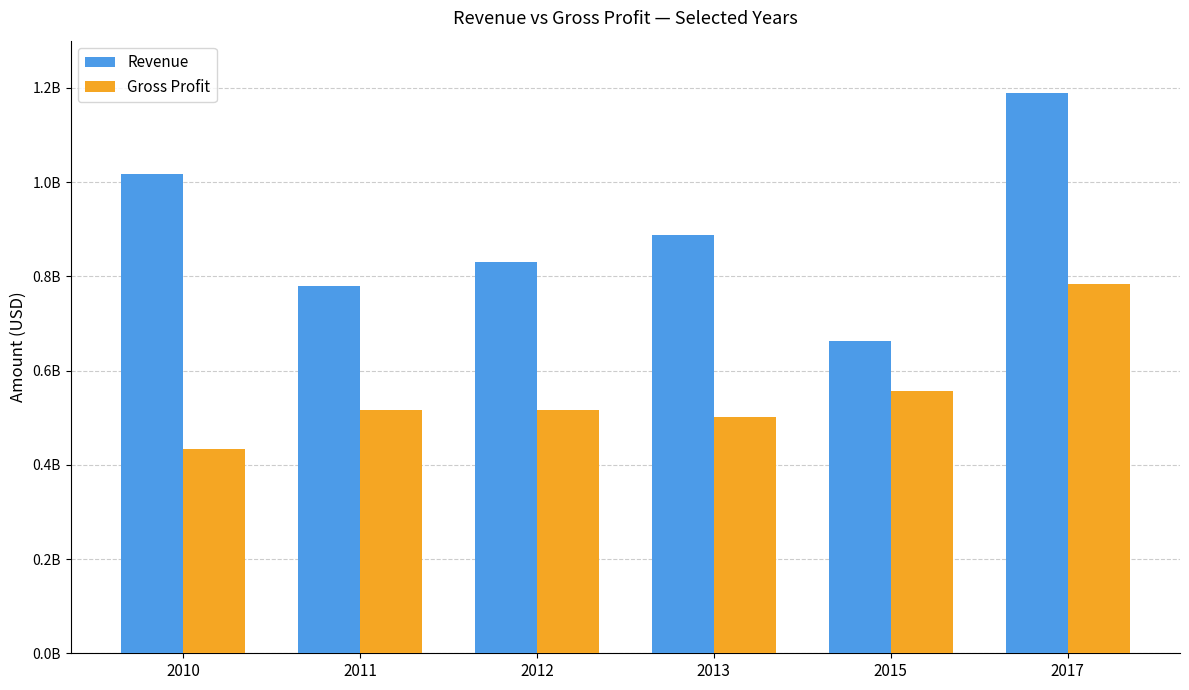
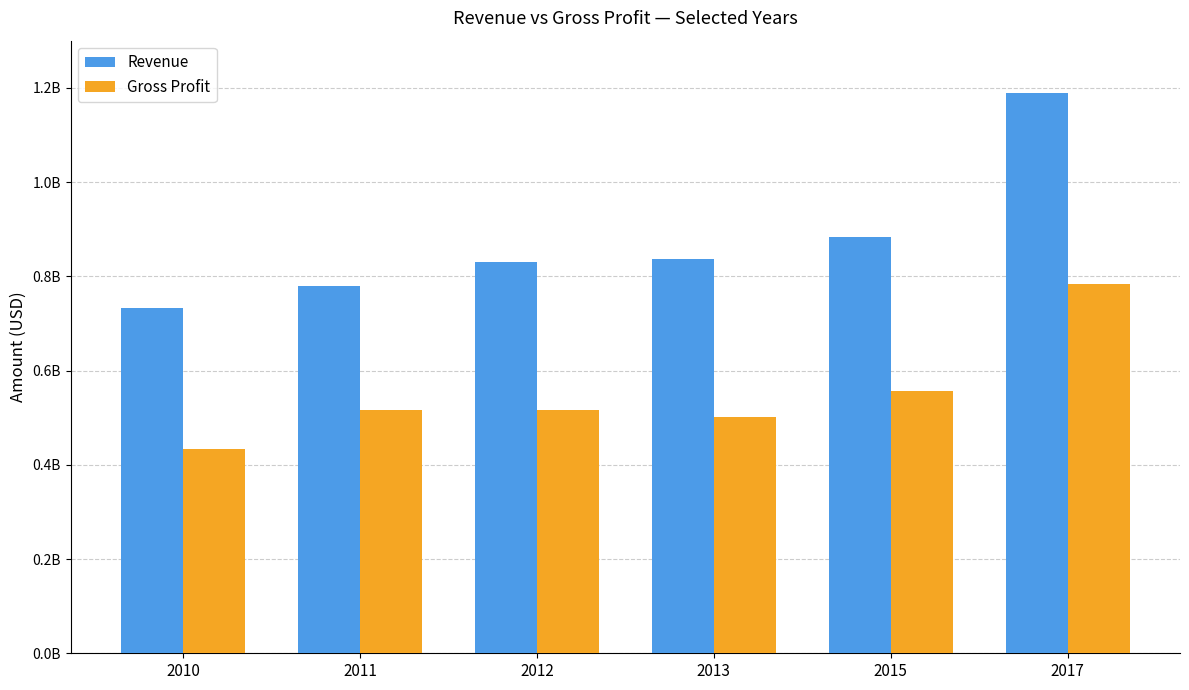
Revenue, 2010: 1020000000 -> 730000000
Revenue, 2013: 890000000 -> 840000000
Revenue, 2015: 660000000 -> 880000000
